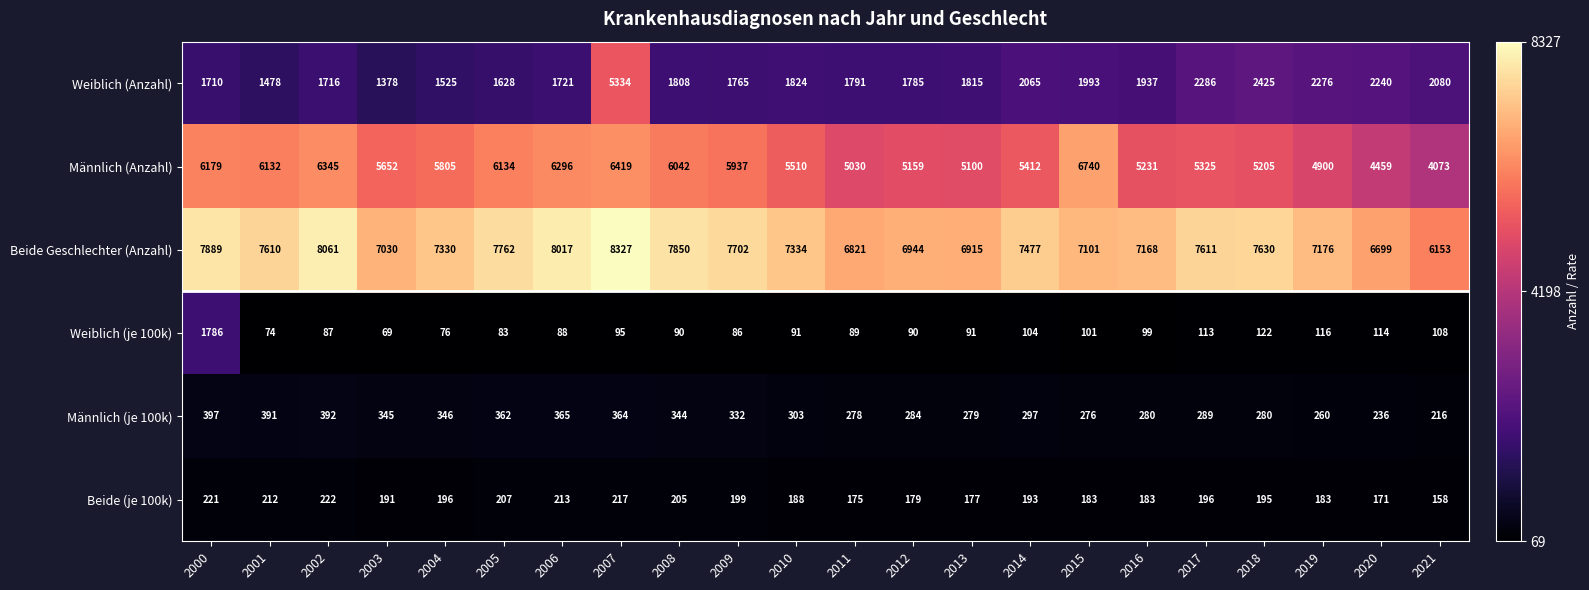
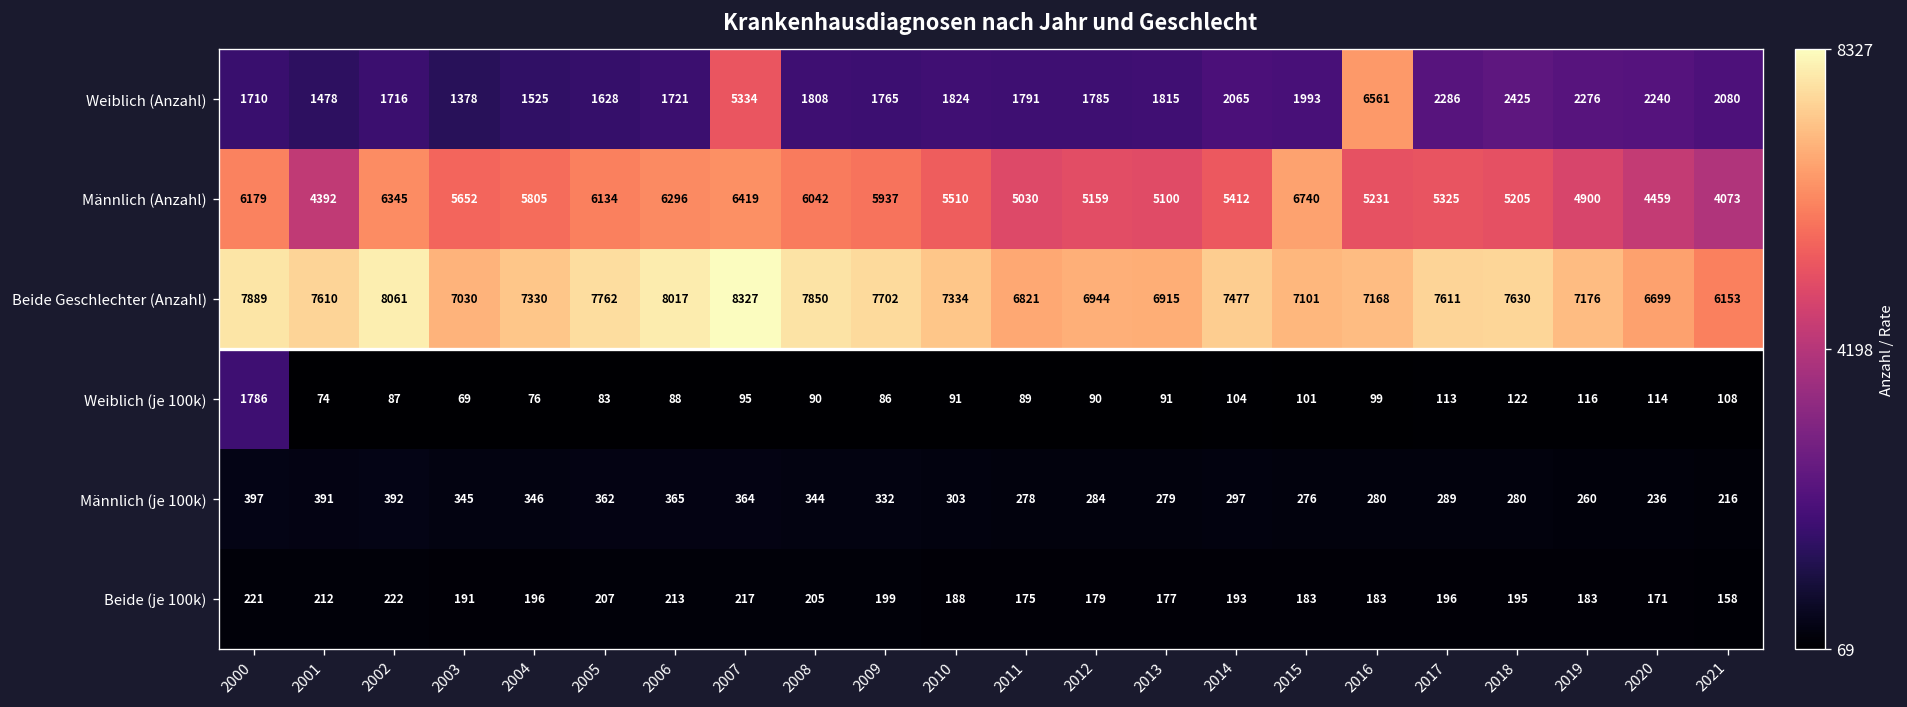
Weiblich (Anzahl), 2016: 1937 -> 6561
Männlich (Anzahl), 2001: 6132 -> 4392
